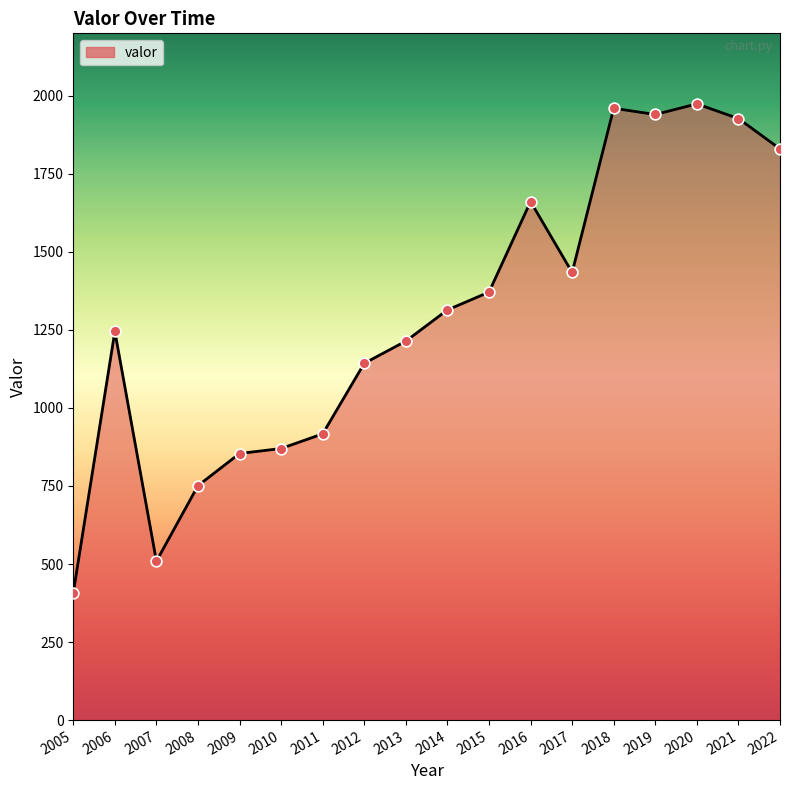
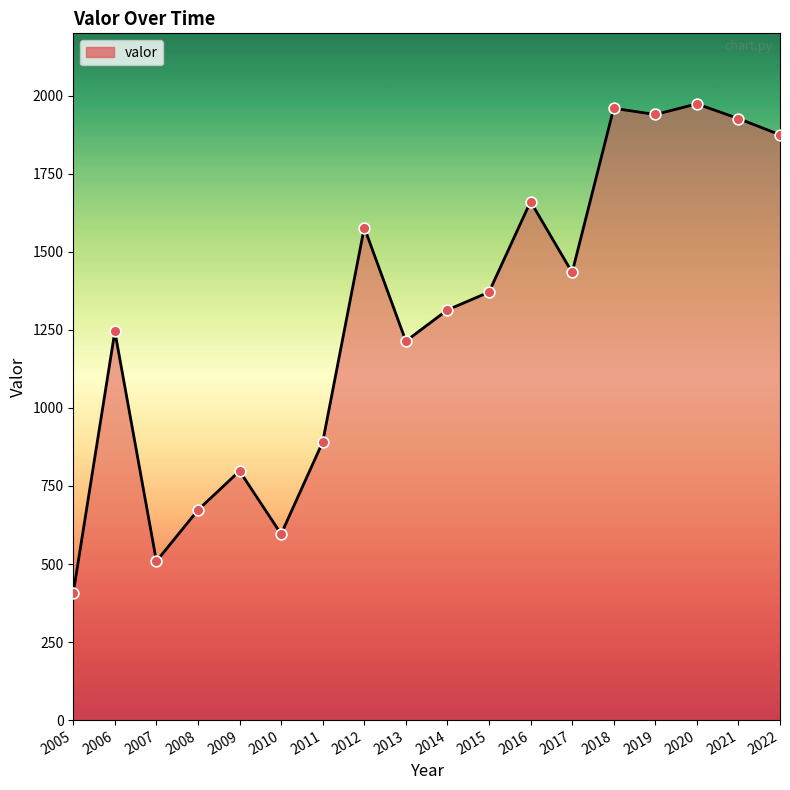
2008: 750 -> 670
2009: 850 -> 800
2010: 870 -> 600
2011: 920 -> 890
2012: 1140 -> 1580
2022: 1830 -> 1880
